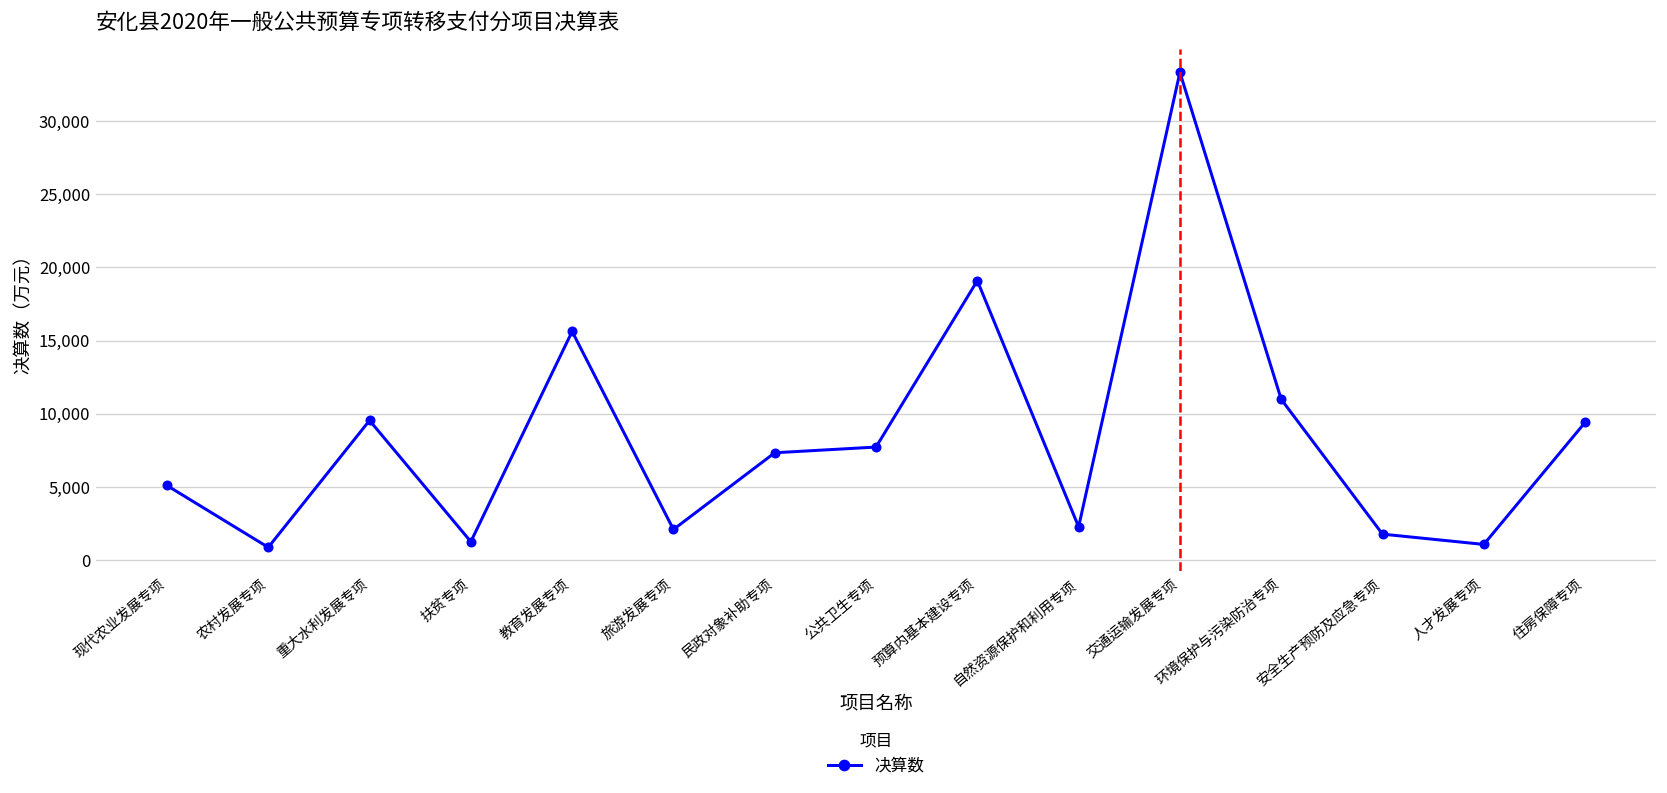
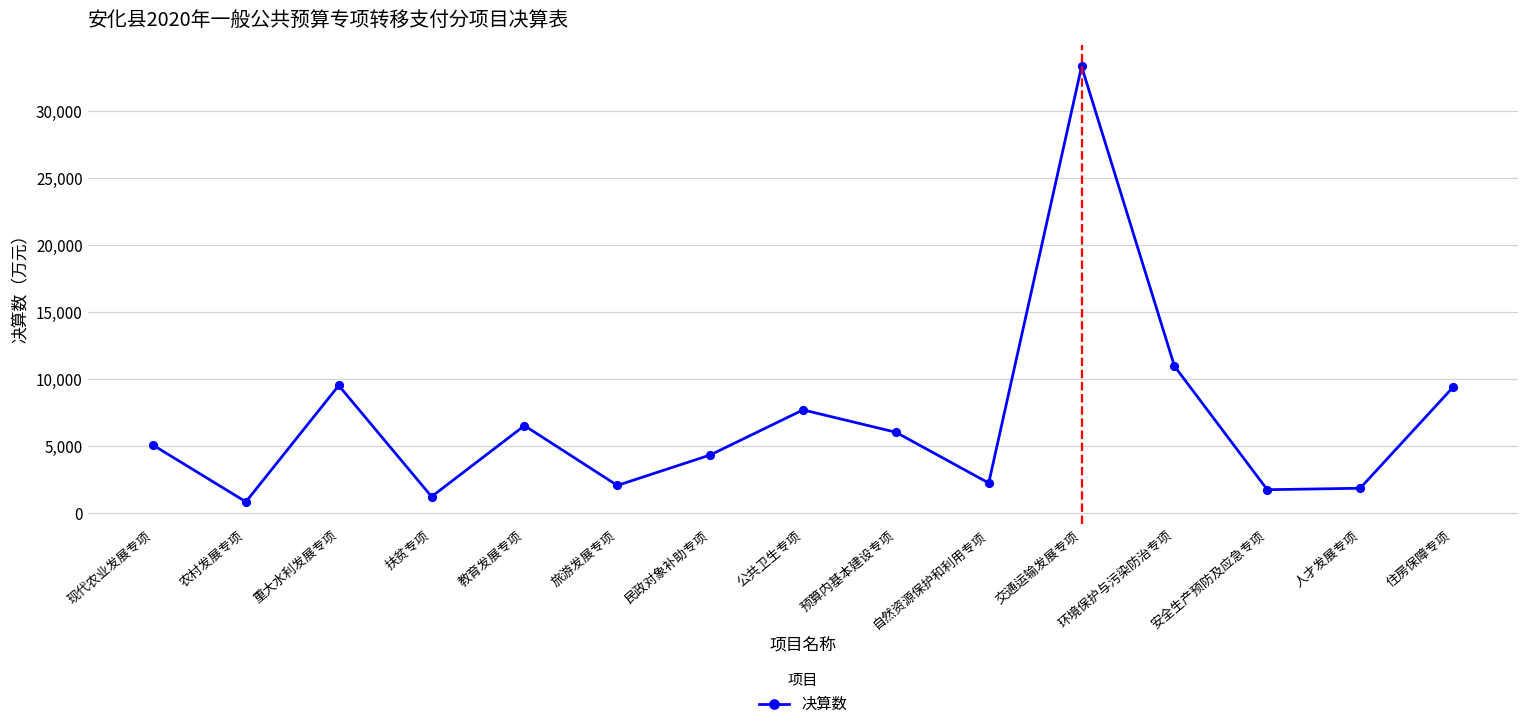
教育发展专项: 15,600 -> 6,500
民政对象补助专项: 7,300 -> 4,400
预算内基本建设专项: 19,100 -> 6,100
人才发展专项: 1,100 -> 1,900
